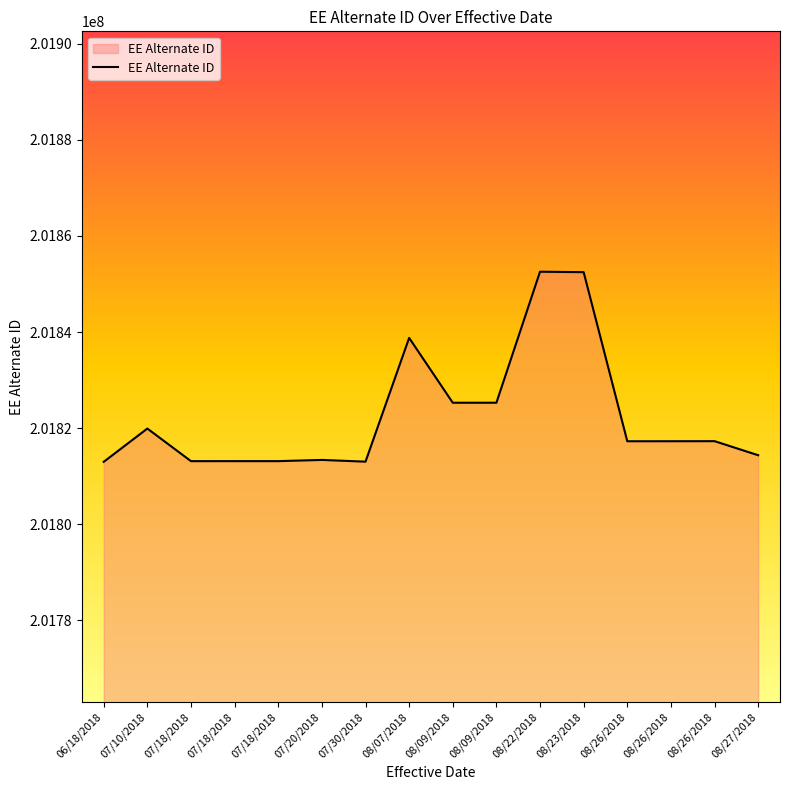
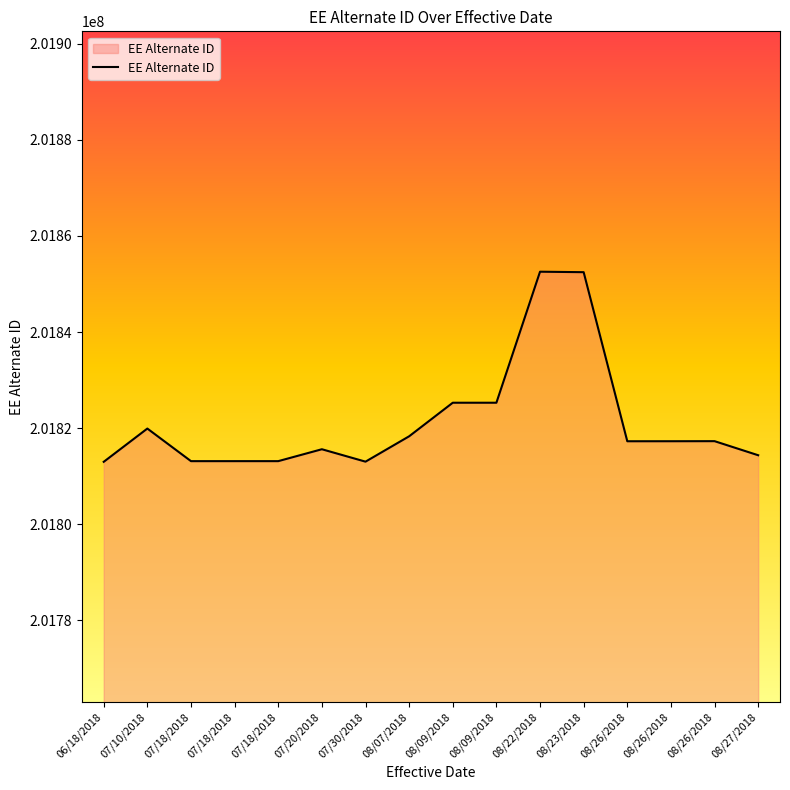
07/20/2018: 201813000 -> 201816000
08/07/2018: 201839000 -> 201818000
